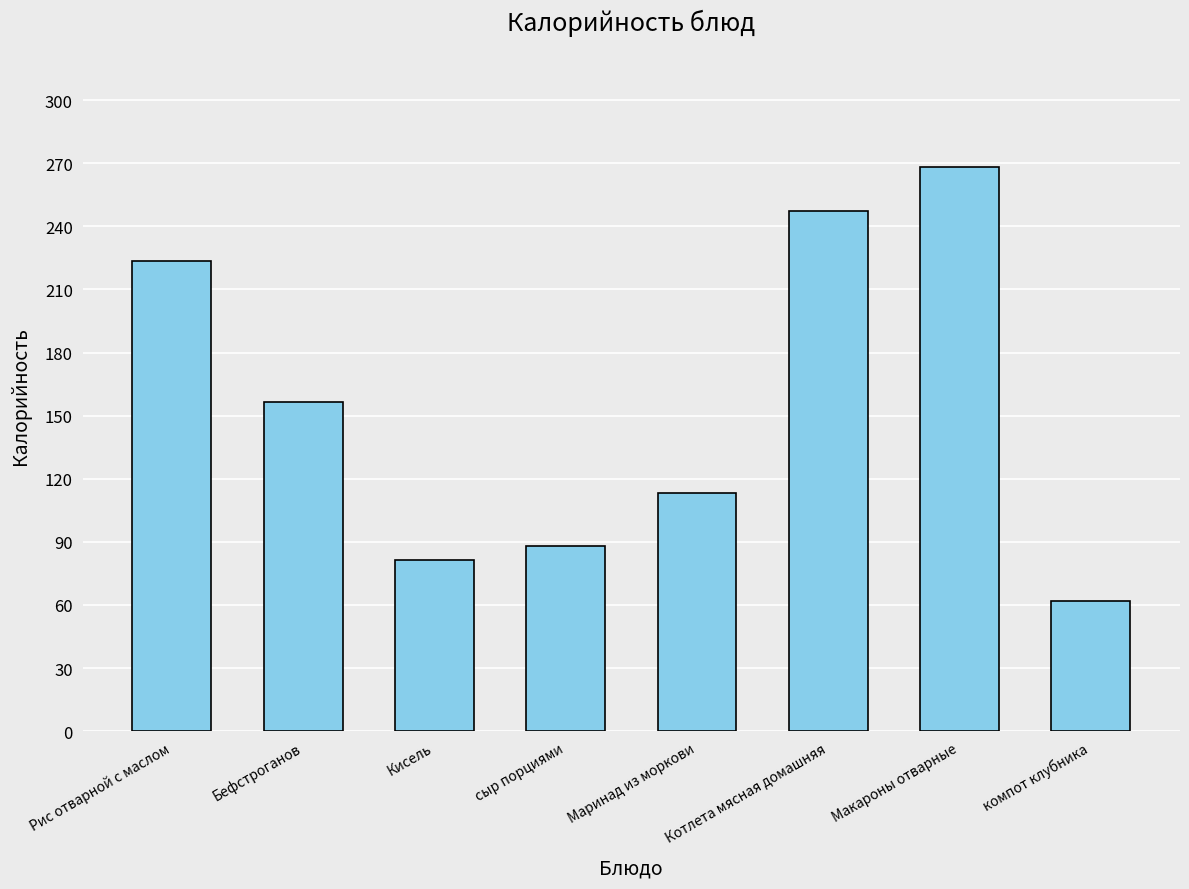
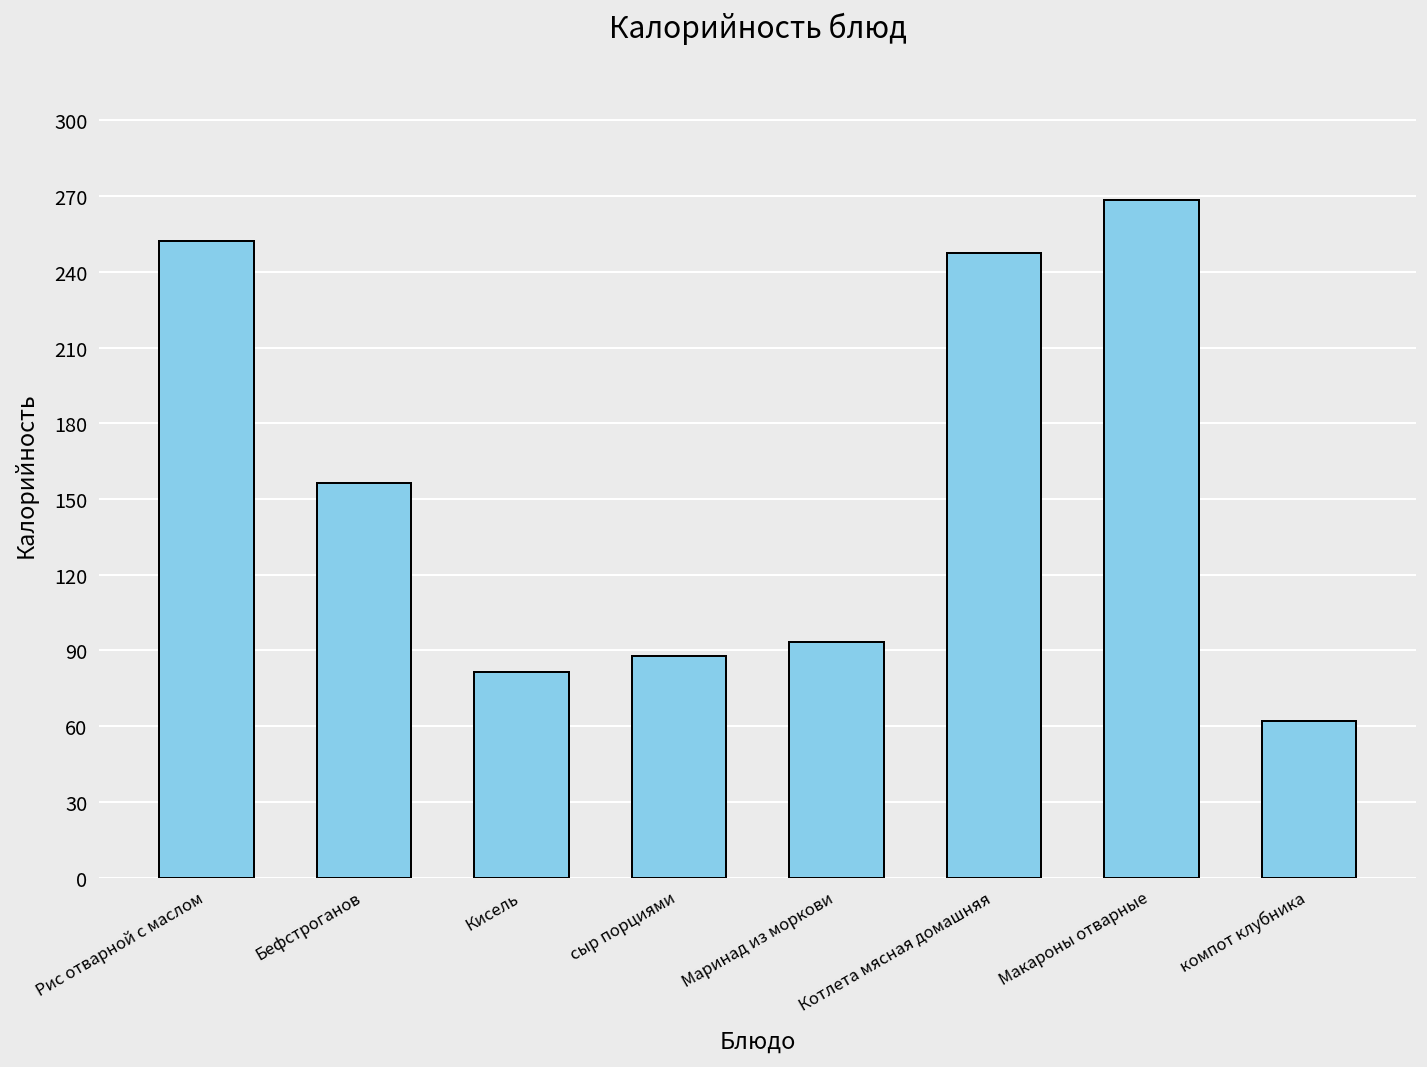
Рис отварной с маслом: 224 -> 252
Маринад из моркови: 113 -> 94
